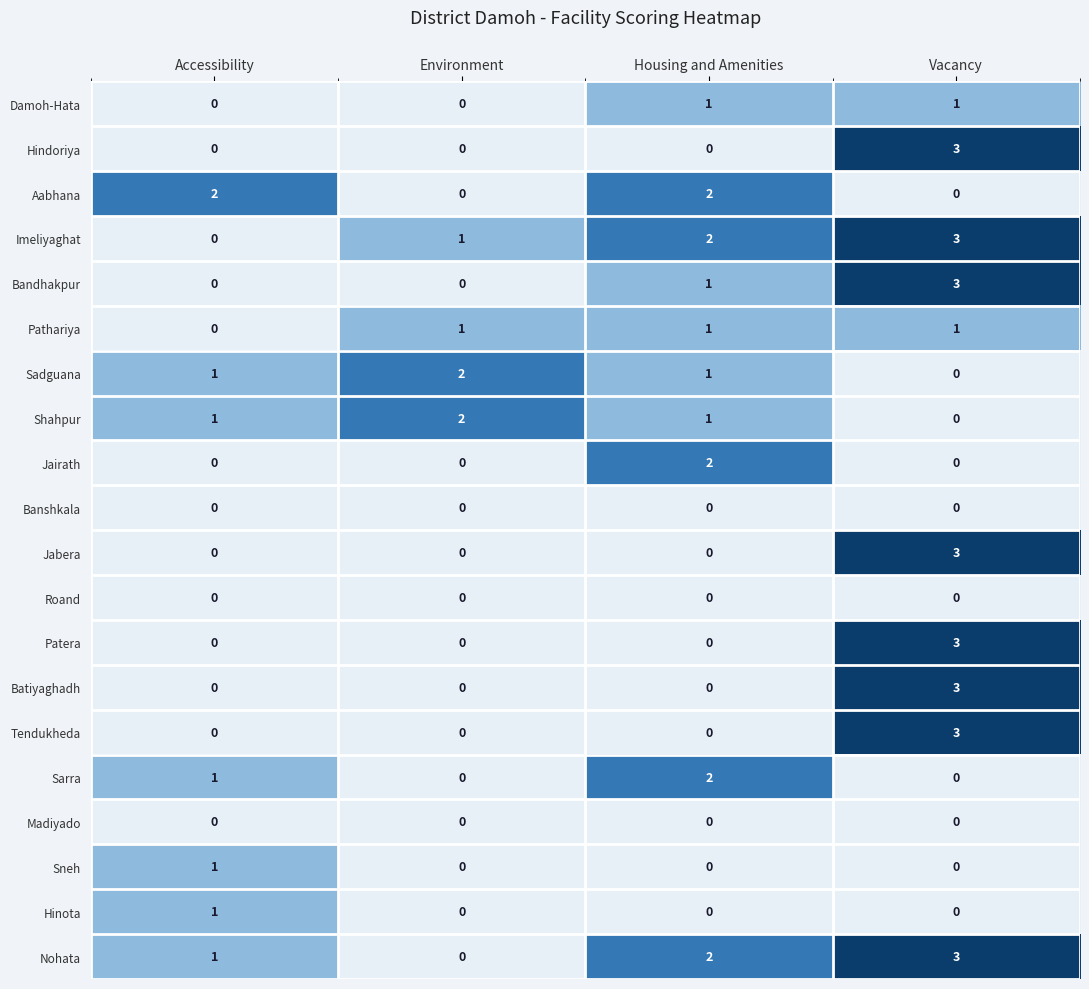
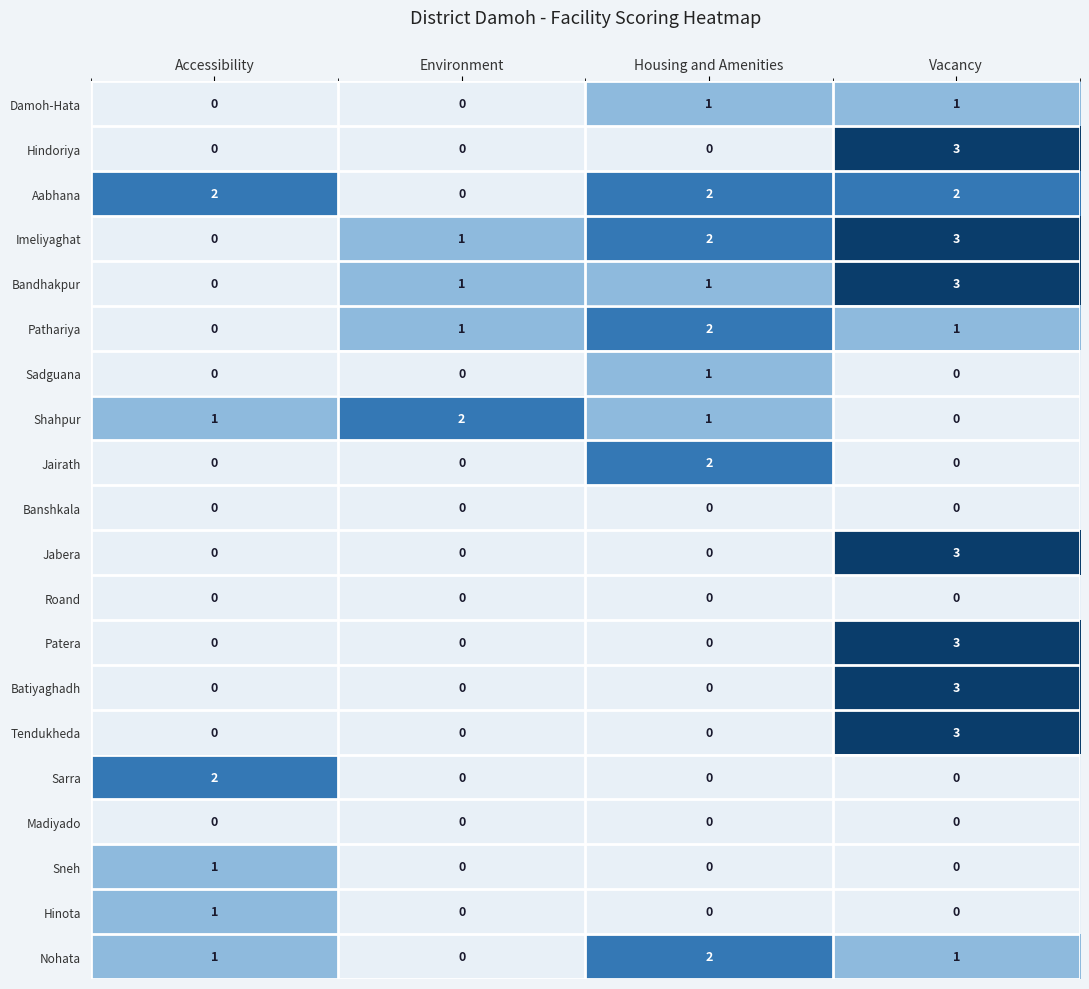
Aabhana, Vacancy: 0 -> 2
Bandhakpur, Environment: 0 -> 1
Pathariya, Housing and Amenities: 1 -> 2
Sadguana, Accessibility: 1 -> 0
Sadguana, Environment: 2 -> 0
Sarra, Accessibility: 1 -> 2
Sarra, Housing and Amenities: 2 -> 0
Nohata, Vacancy: 3 -> 1
